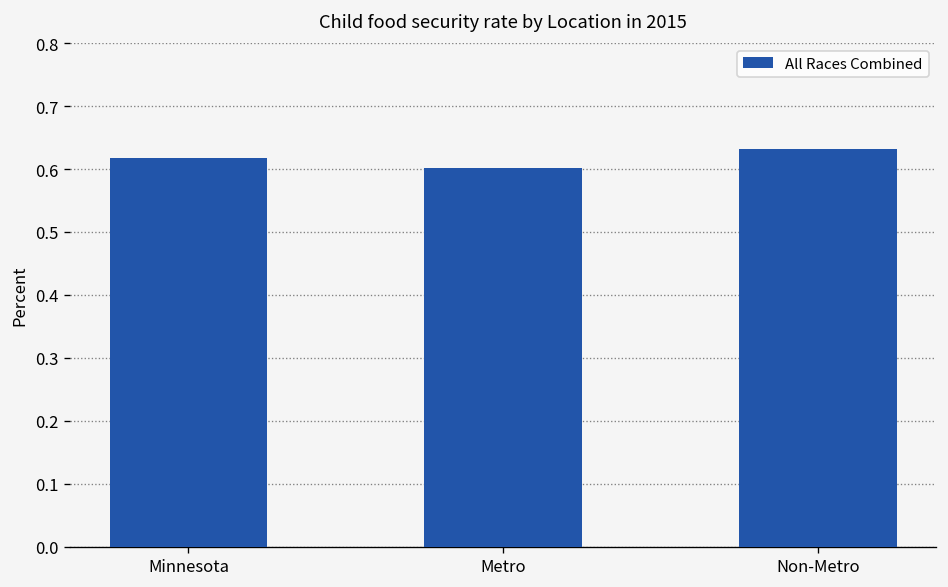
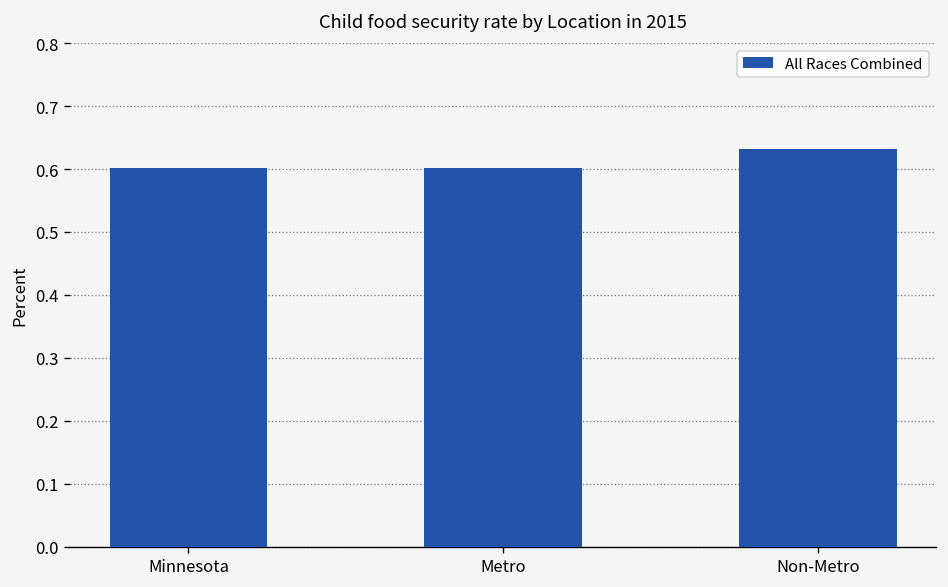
Minnesota: 0.62 -> 0.60
